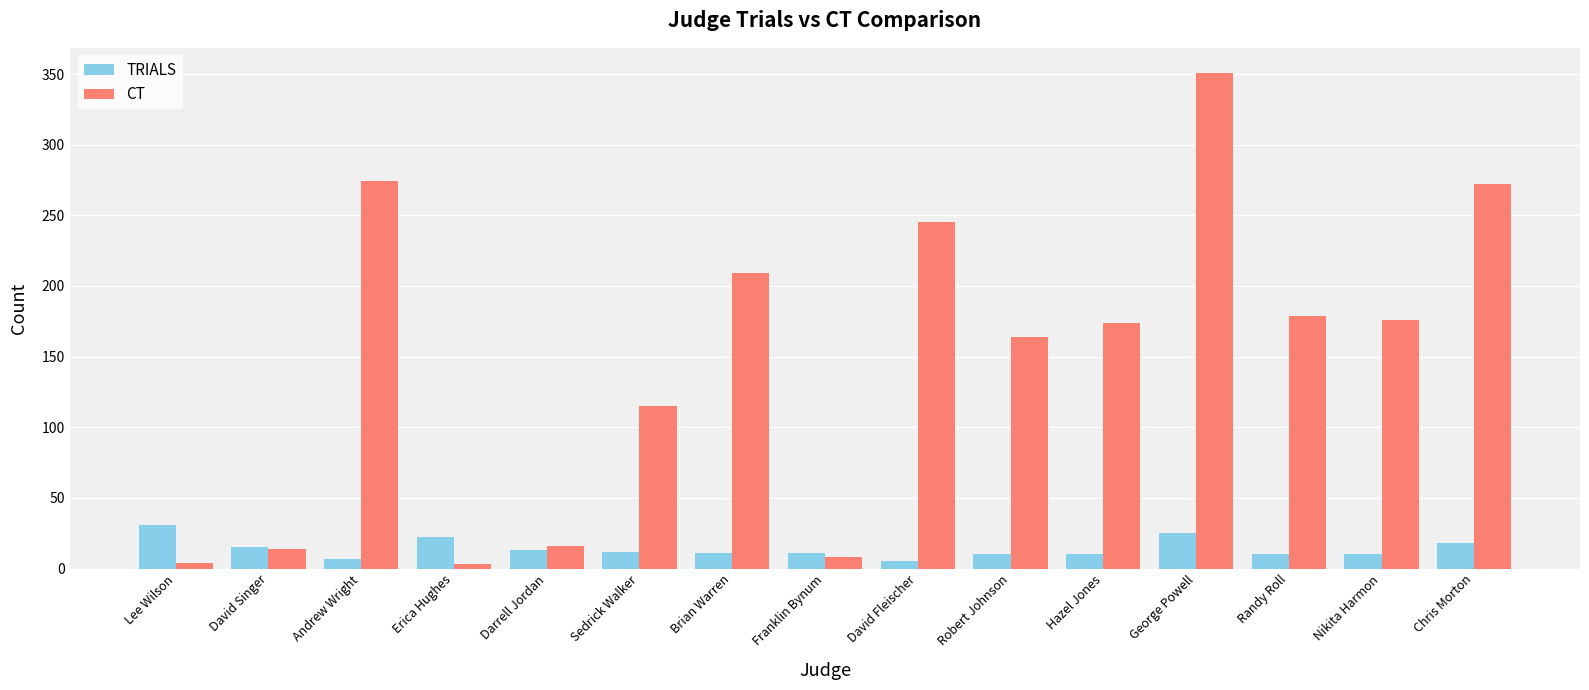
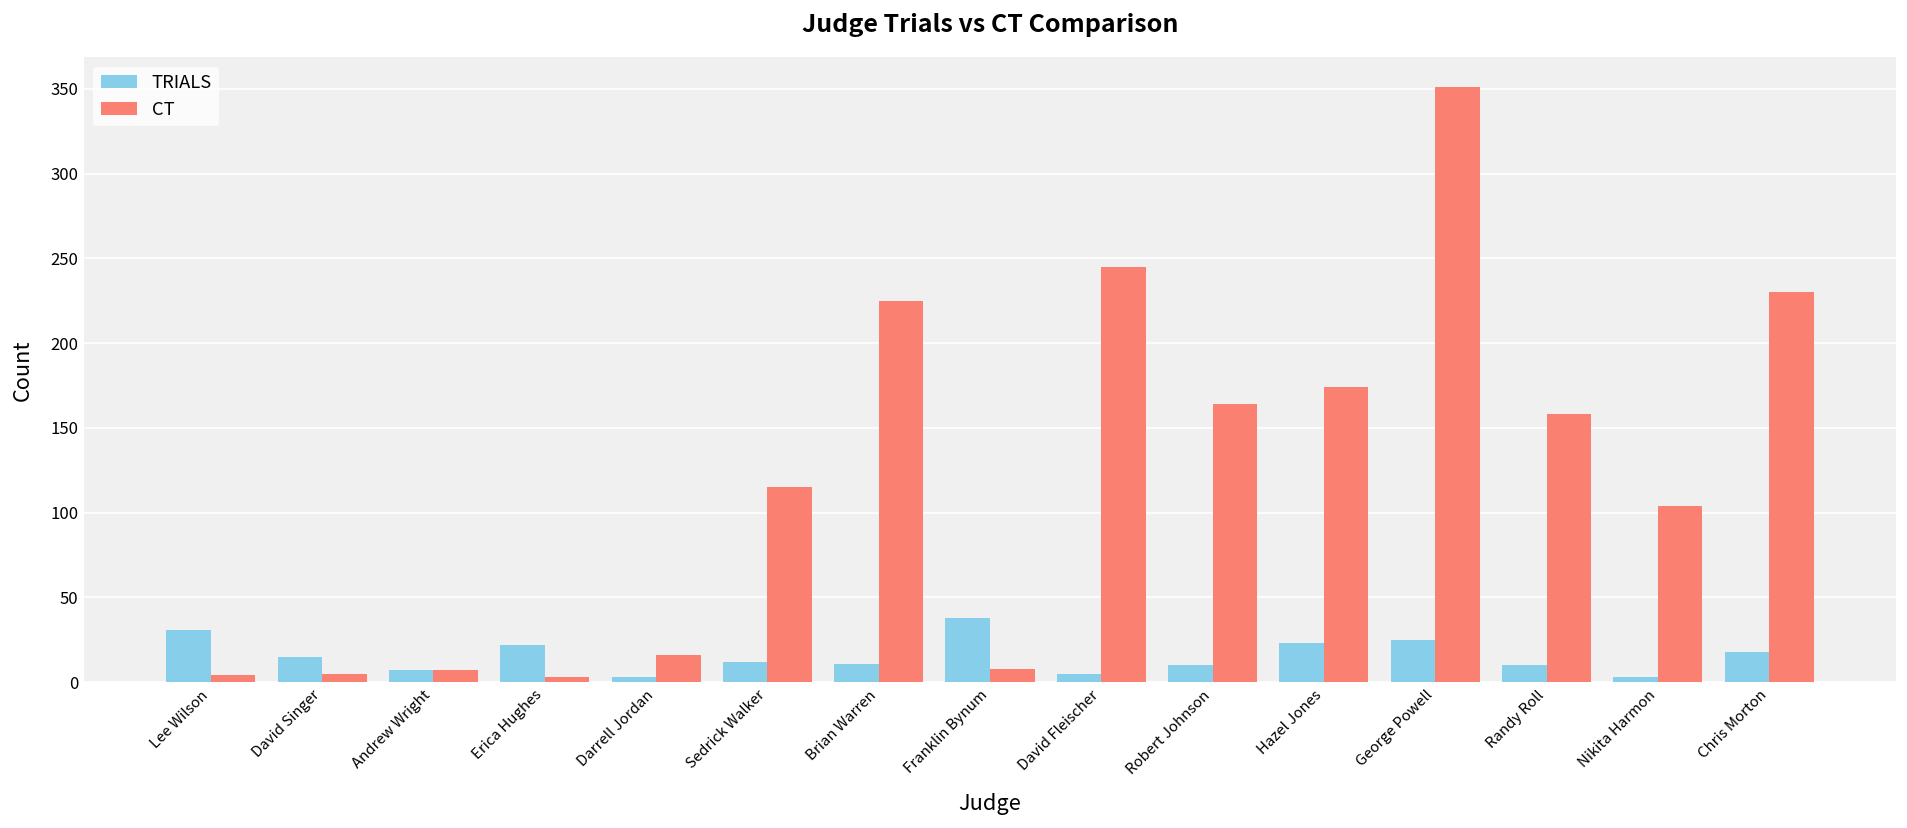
CT, David Singer: 14 -> 5
CT, Andrew Wright: 274 -> 7
TRIALS, Darrell Jordan: 13 -> 3
CT, Brian Warren: 209 -> 225
TRIALS, Franklin Bynum: 11 -> 38
TRIALS, Hazel Jones: 10 -> 23
CT, Randy Roll: 179 -> 158
TRIALS, Nikita Harmon: 10 -> 3
CT, Nikita Harmon: 176 -> 104
CT, Chris Morton: 272 -> 230
